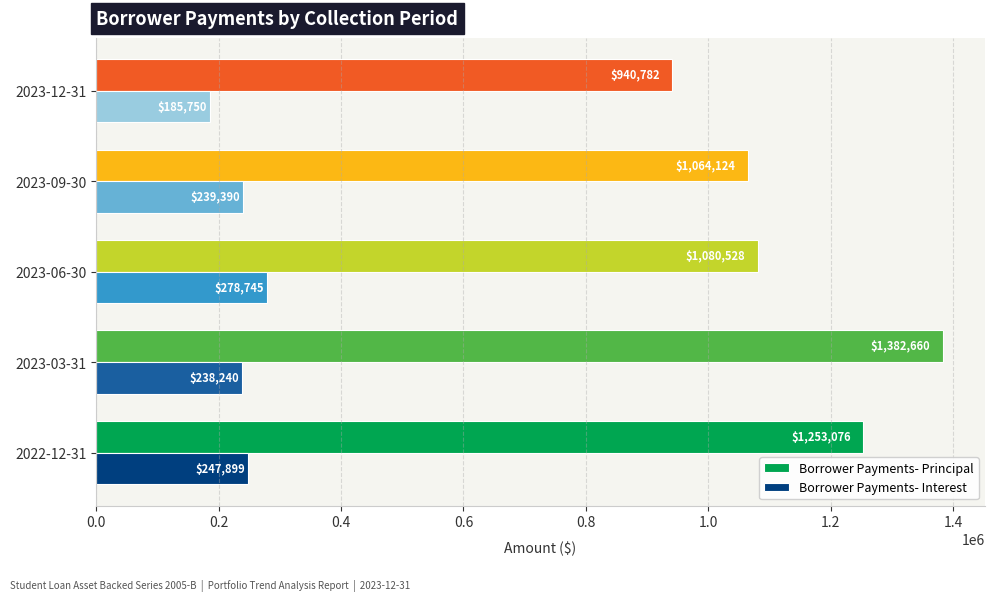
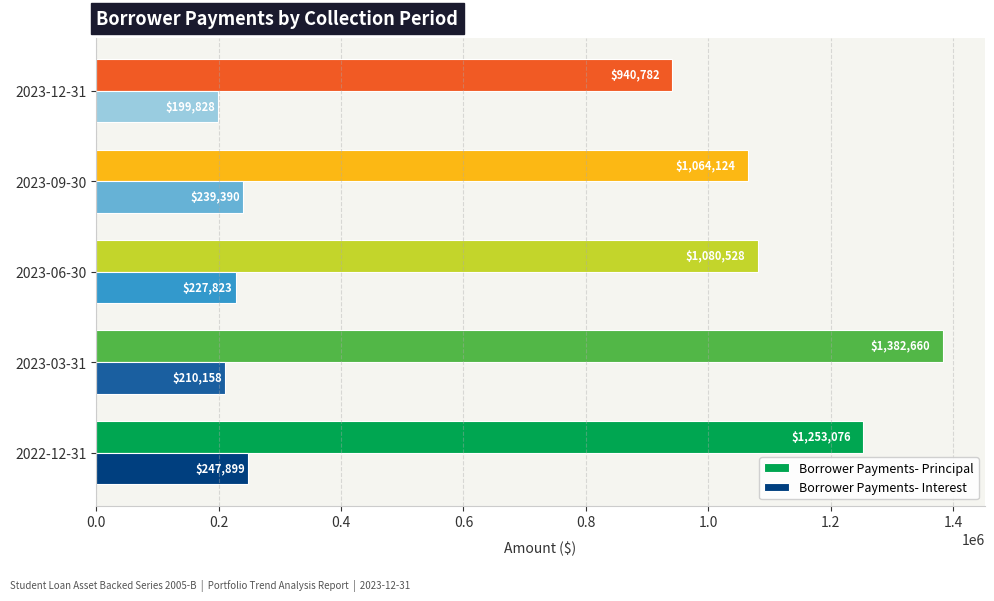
Borrower Payments- Interest, 2023-12-31: $185,750 -> $199,828
Borrower Payments- Interest, 2023-06-30: $278,745 -> $227,823
Borrower Payments- Interest, 2023-03-31: $238,240 -> $210,158
